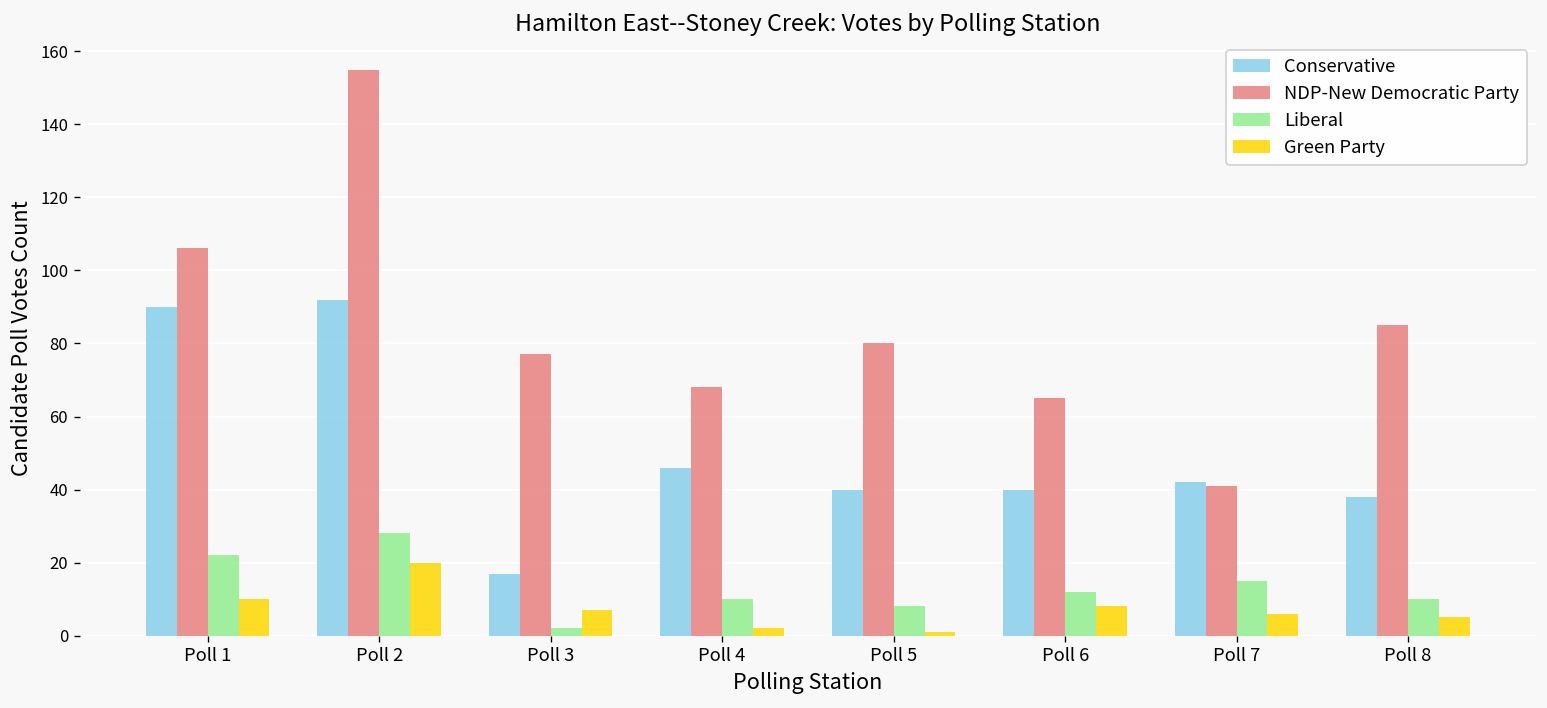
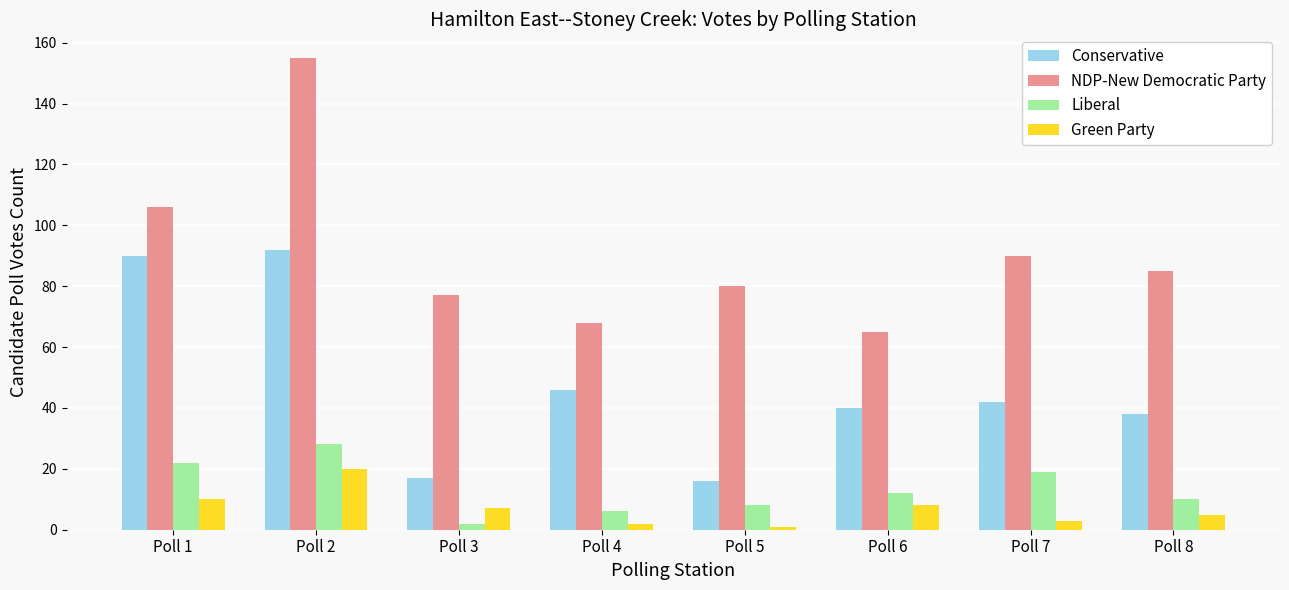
Liberal, Poll 4: 10 -> 6
Conservative, Poll 5: 40 -> 16
NDP-New Democratic Party, Poll 7: 41 -> 90
Liberal, Poll 7: 15 -> 19
Green Party, Poll 7: 6 -> 3
